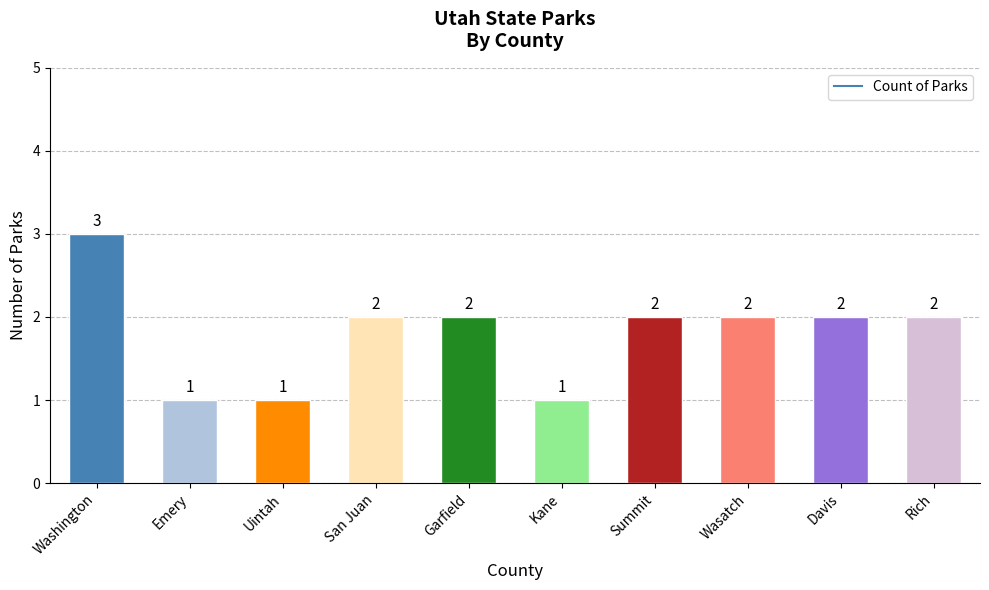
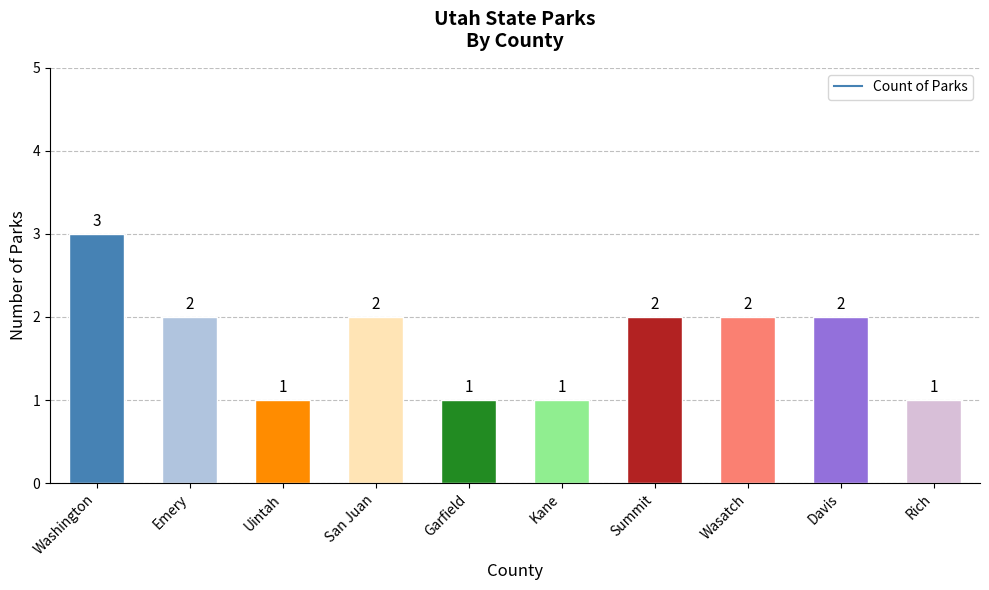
Emery: 1 -> 2
Garfield: 2 -> 1
Rich: 2 -> 1
